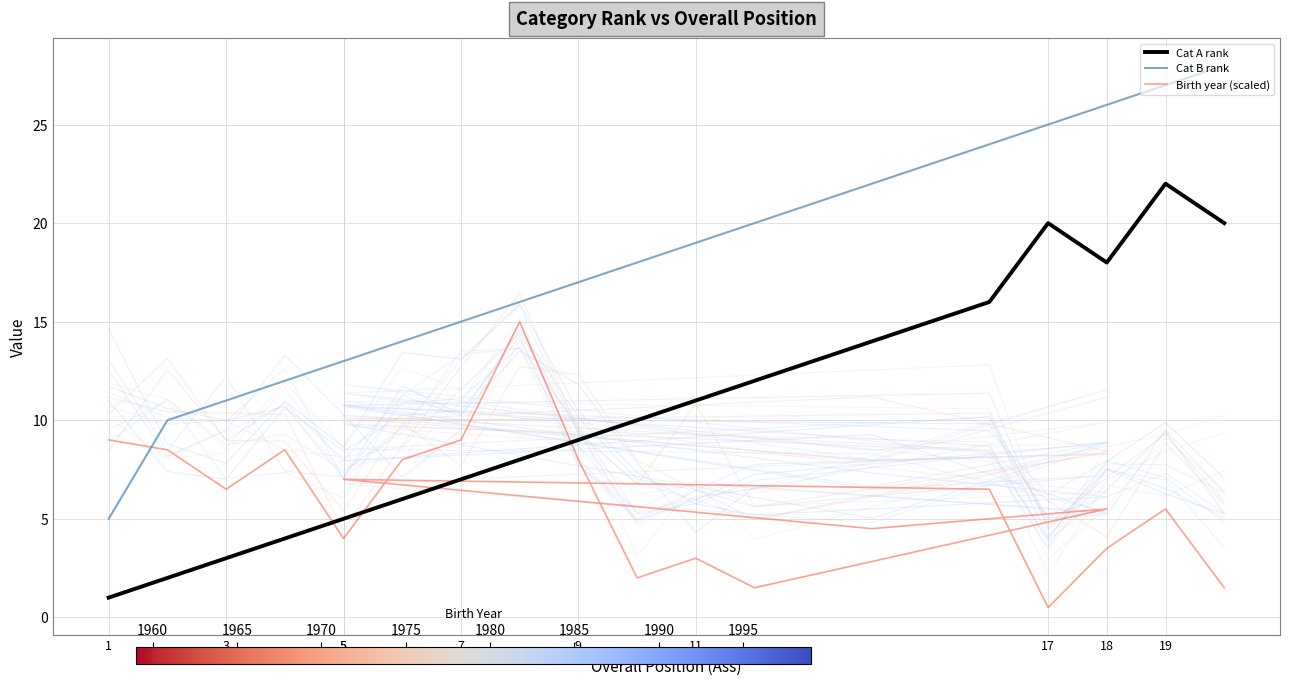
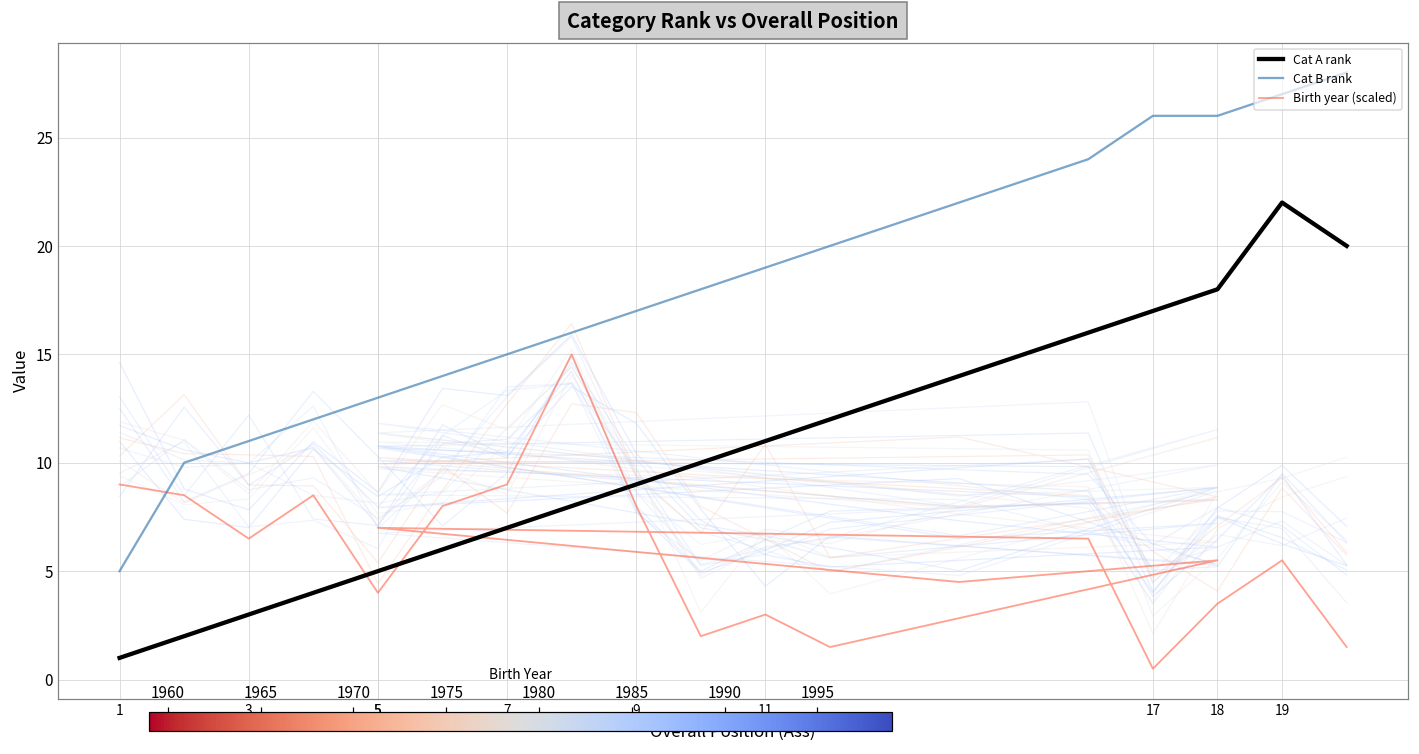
Cat A rank, 17: 20 -> 17
Cat B rank, 17: 25 -> 26
